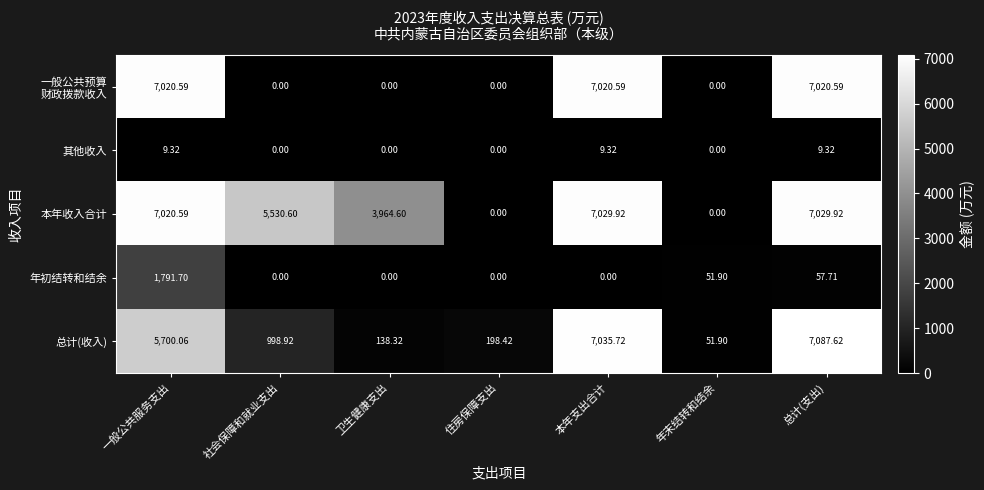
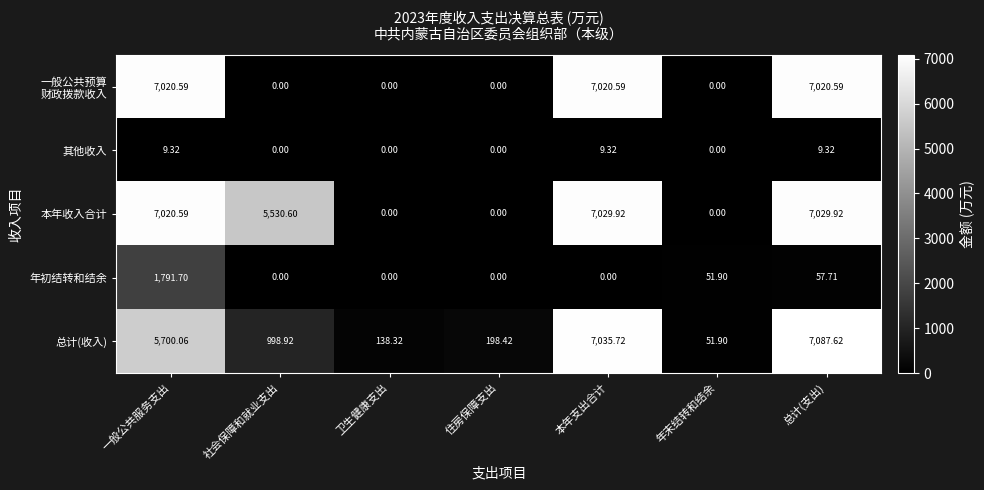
本年收入合计, 卫生健康支出: 3,964.60 -> 0.00
